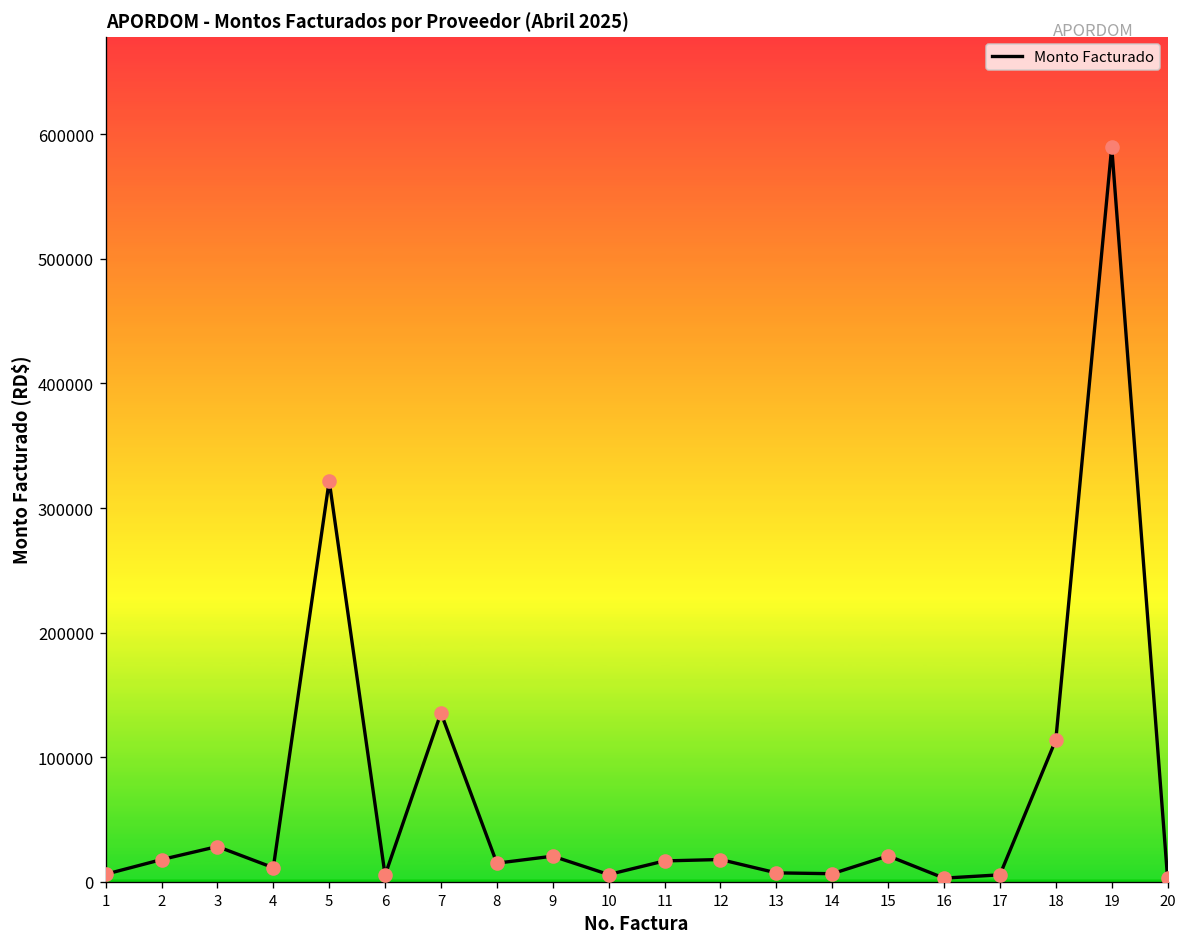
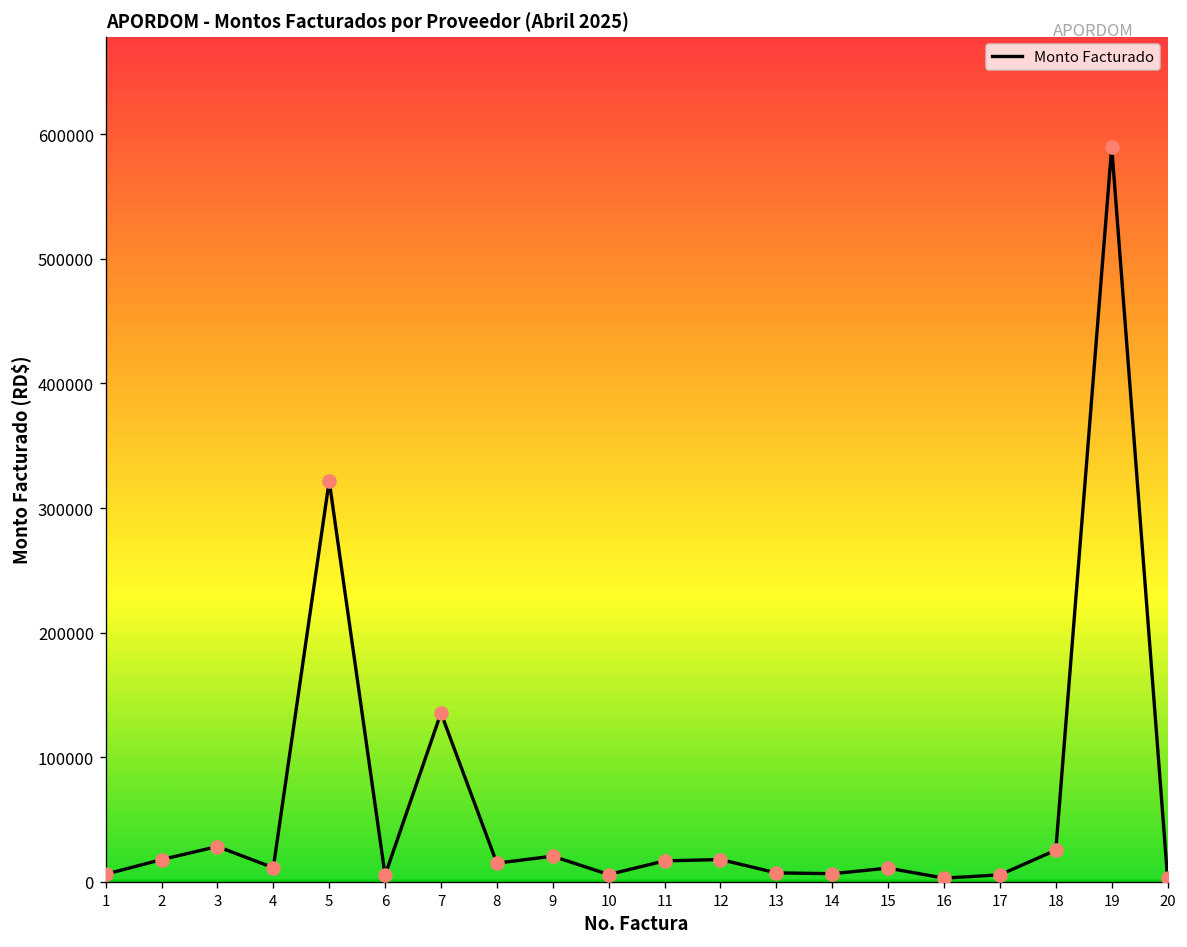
15: 21000 -> 11000
18: 114000 -> 25000
